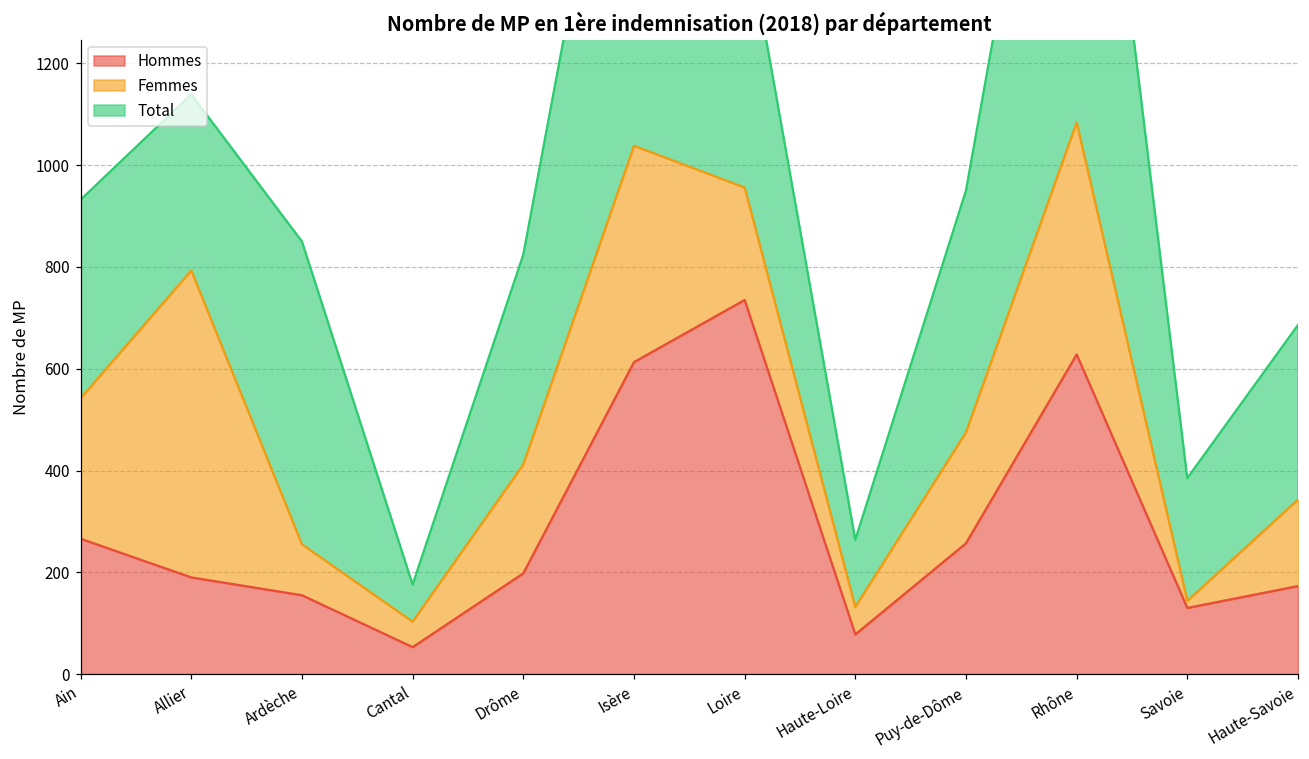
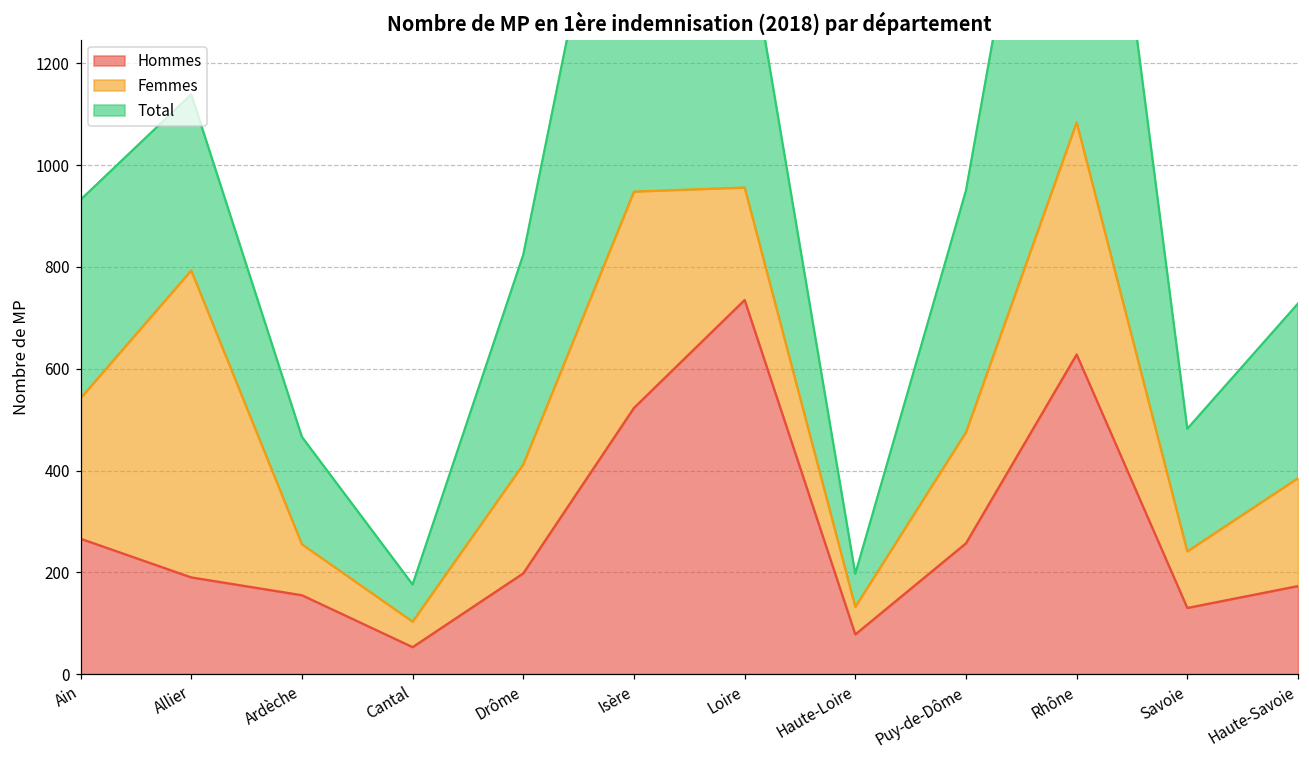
Total, Ardèche: 600 -> 210
Hommes, Isère: 610 -> 520
Total, Haute-Loire: 130 -> 70
Femmes, Savoie: 10 -> 110
Femmes, Haute-Savoie: 170 -> 210
